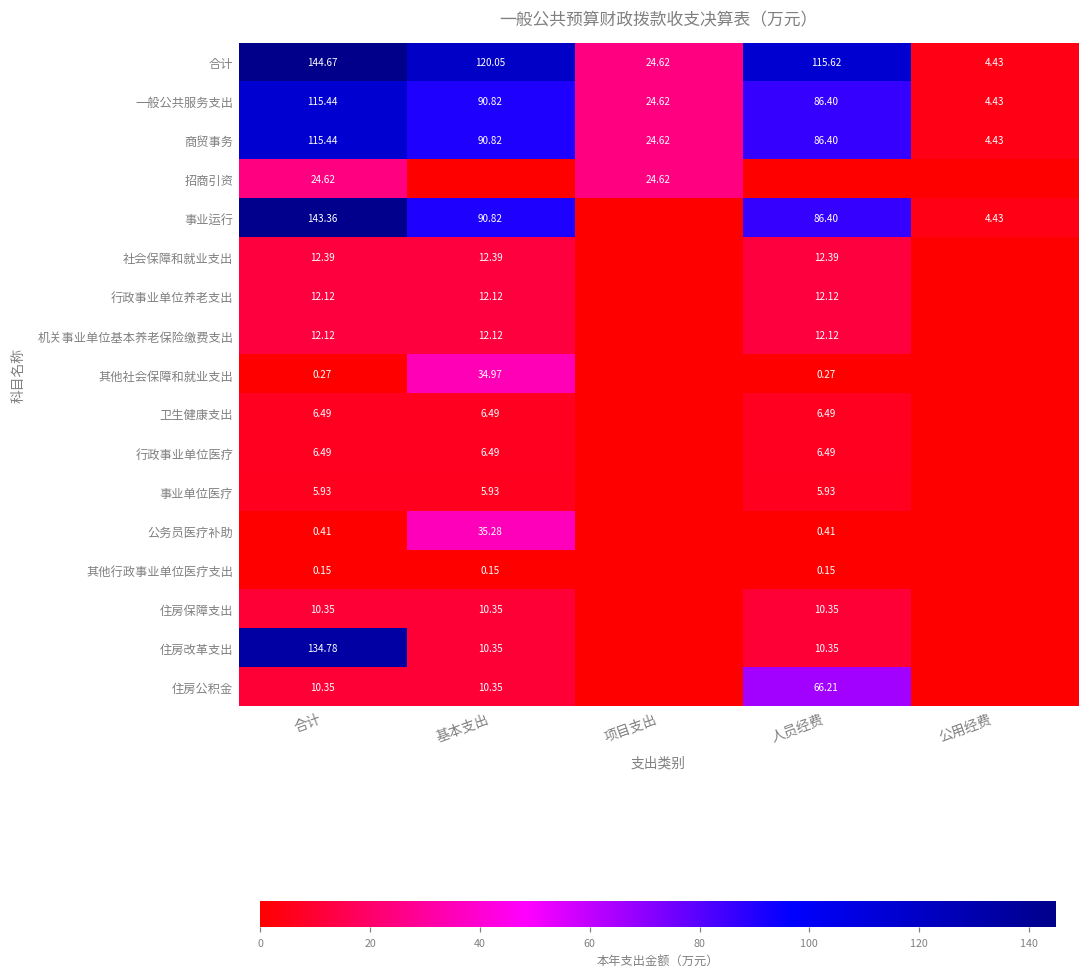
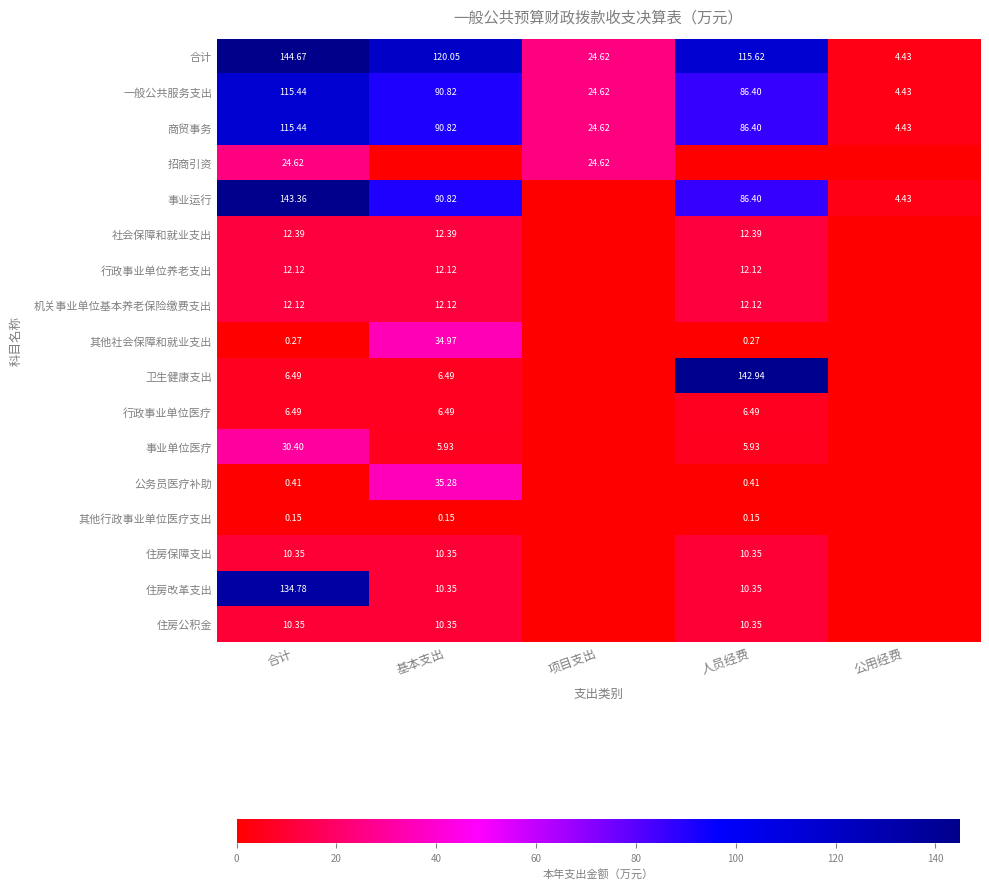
卫生健康支出, 人员经费: 6.49 -> 142.94
事业单位医疗, 合计: 5.93 -> 30.40
住房公积金, 人员经费: 66.21 -> 10.35
